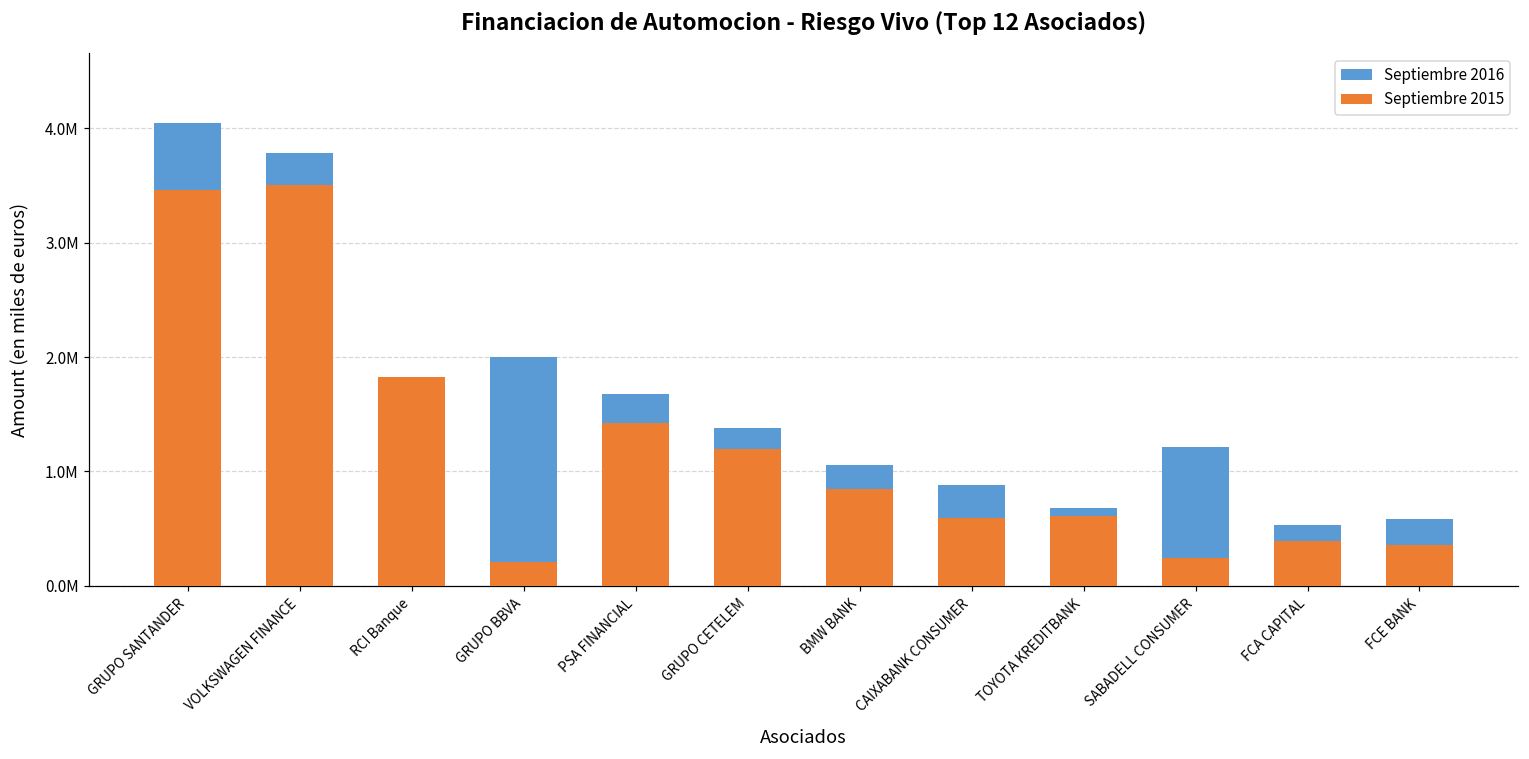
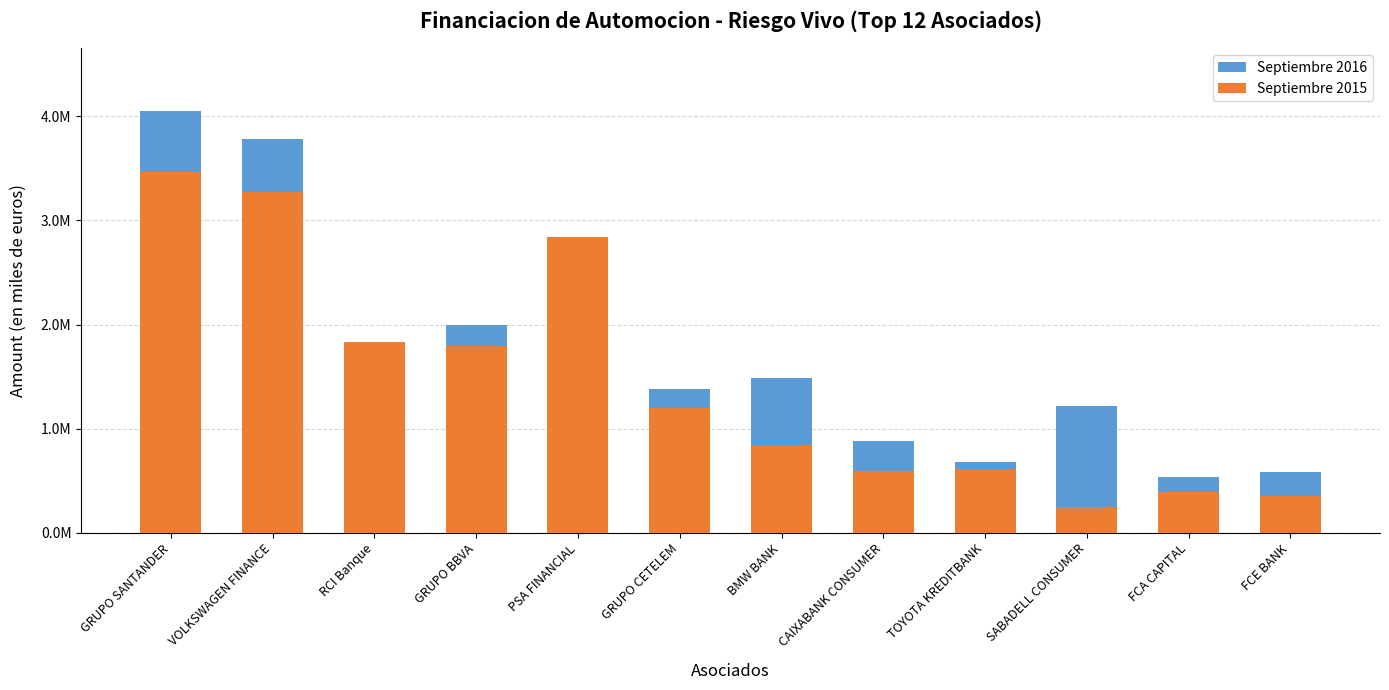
Septiembre 2015, VOLKSWAGEN FINANCE: 3500000 -> 3270000
Septiembre 2015, GRUPO BBVA: 210000 -> 1800000
Septiembre 2015, PSA FINANCIAL: 1420000 -> 2840000
Septiembre 2016, BMW BANK: 1060000 -> 1480000
